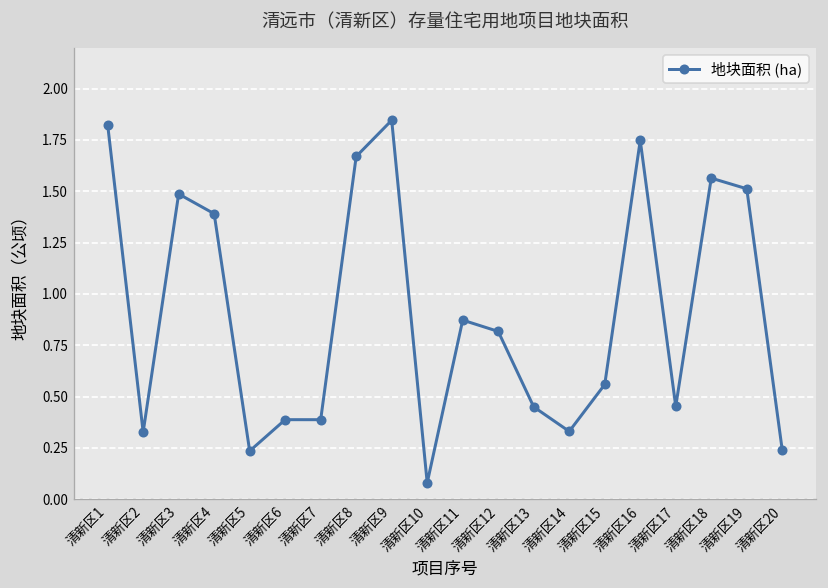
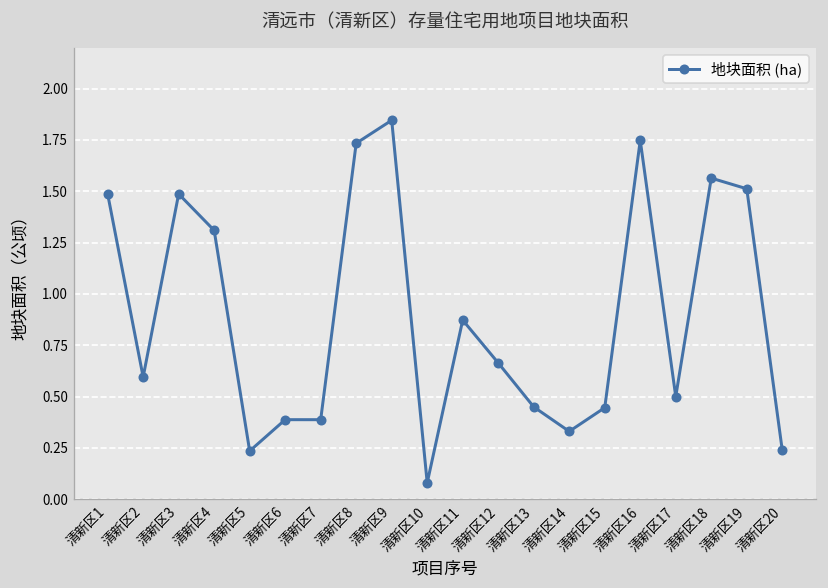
清新区1: 1.82 -> 1.49
清新区2: 0.33 -> 0.60
清新区4: 1.39 -> 1.31
清新区8: 1.67 -> 1.73
清新区12: 0.82 -> 0.66
清新区15: 0.56 -> 0.45
清新区17: 0.45 -> 0.50
